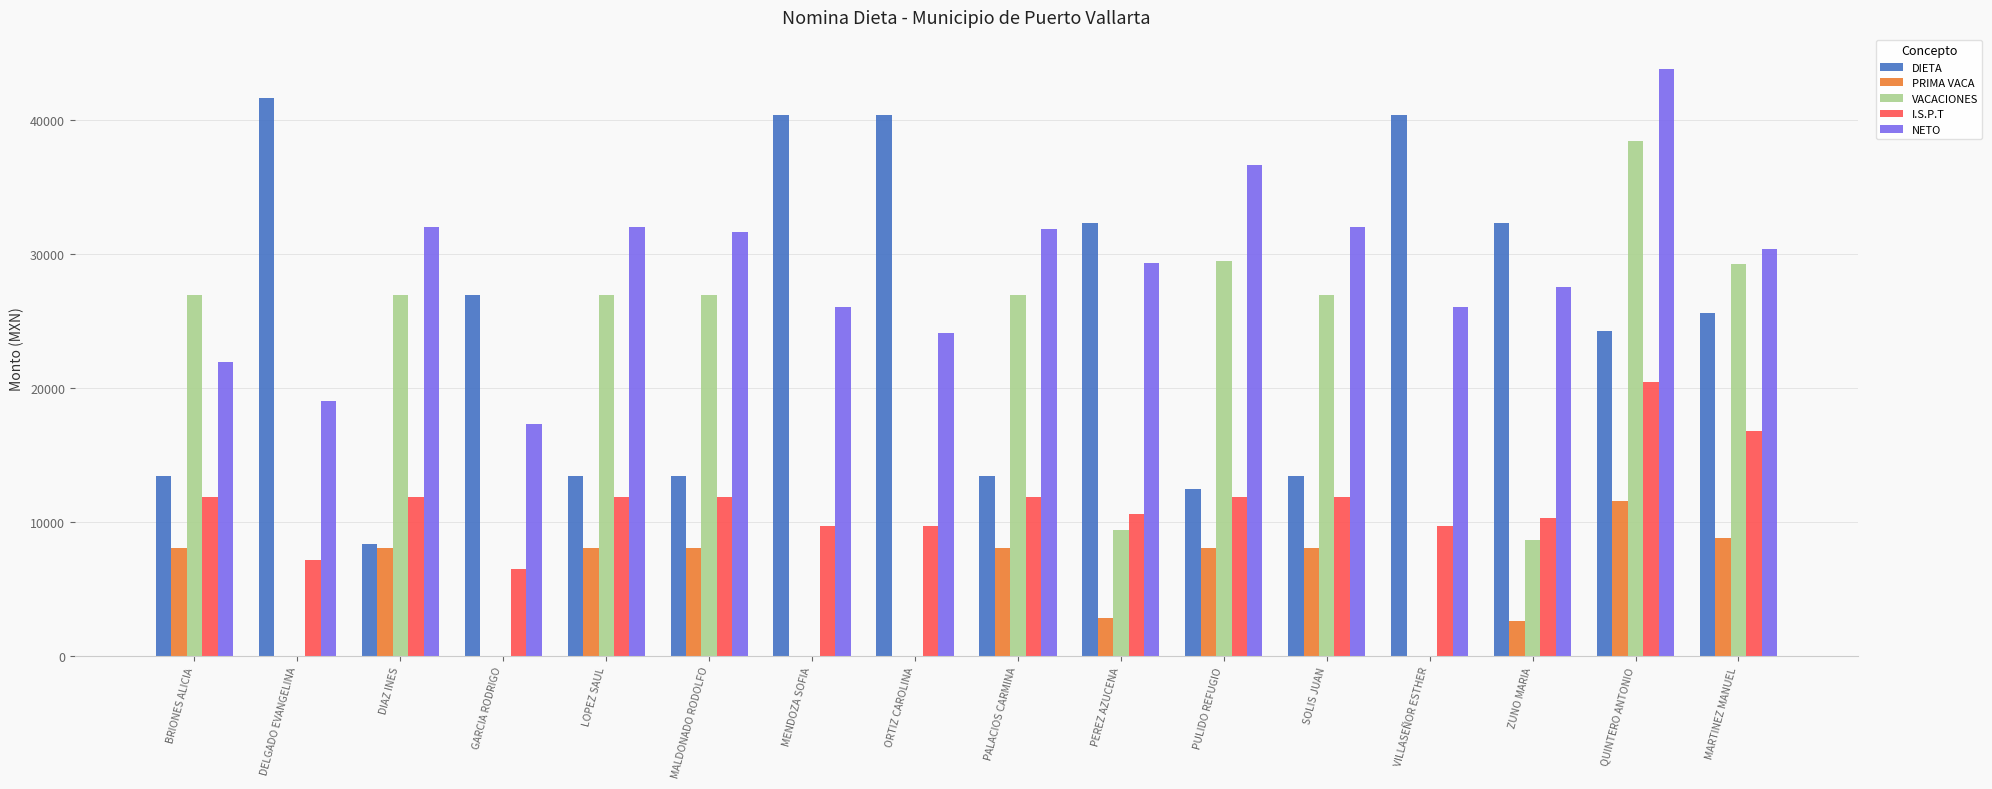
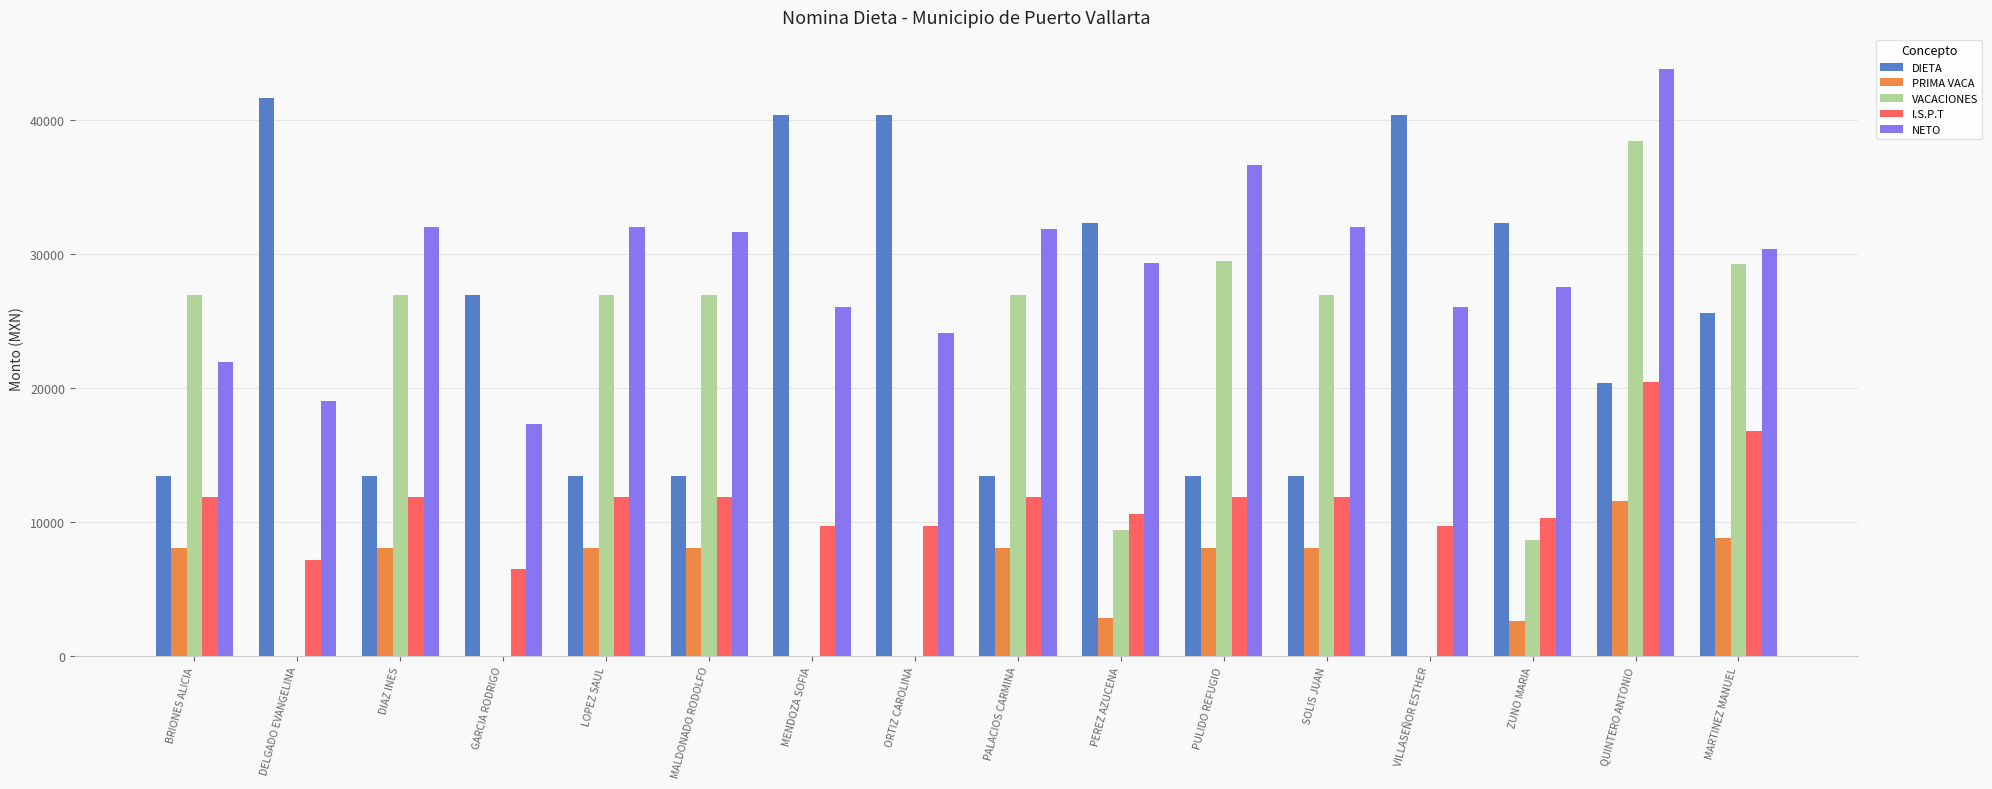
DIETA, DIAZ INES: 8300 -> 13400
DIETA, PULIDO REFUGIO: 12500 -> 13400
DIETA, QUINTERO ANTONIO: 24300 -> 20400
